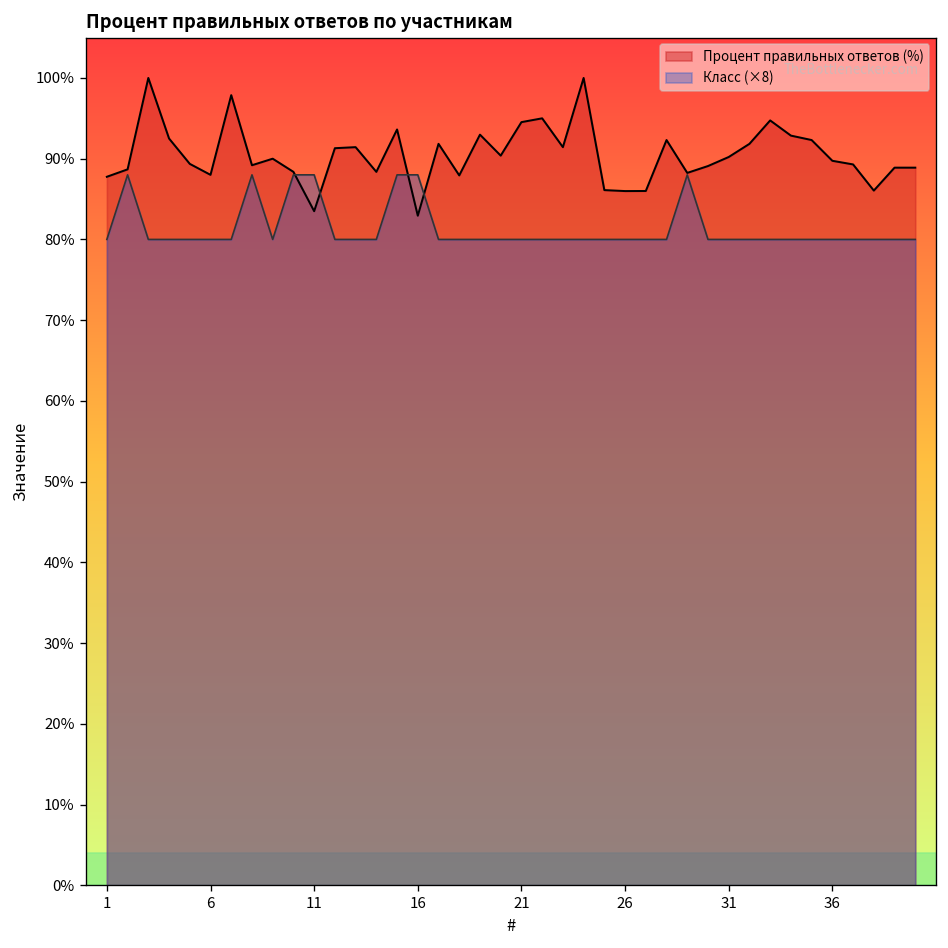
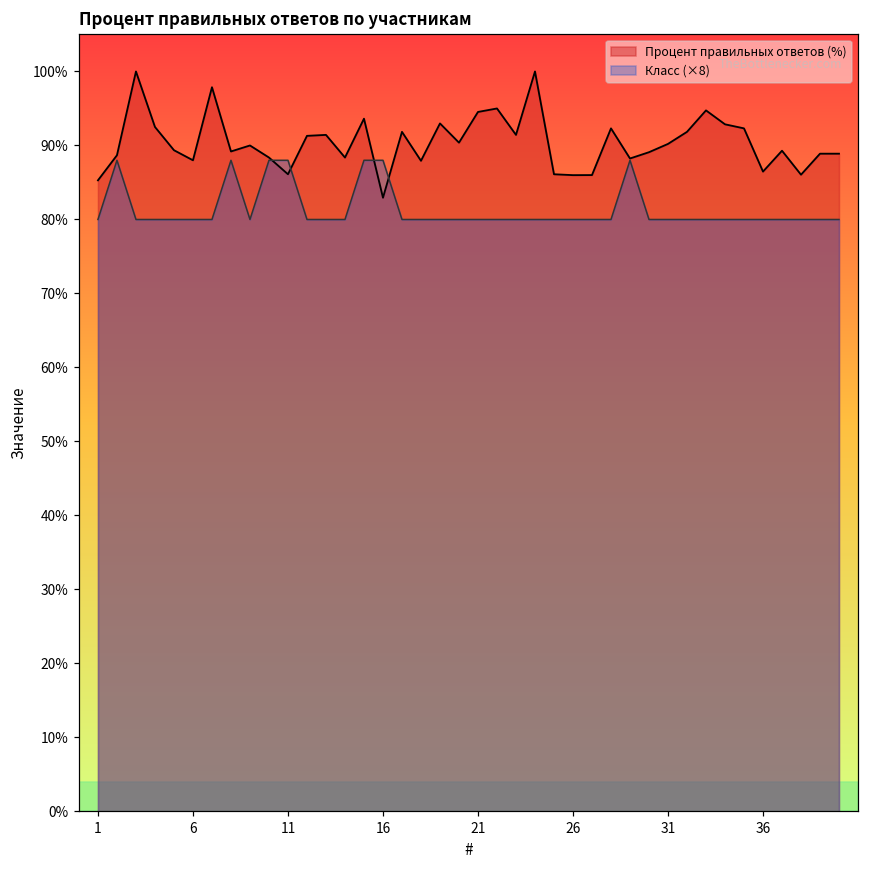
Процент правильных ответов (%), 1: 88% -> 85%
Процент правильных ответов (%), 11: 84% -> 86%
Процент правильных ответов (%), 36: 90% -> 86%
